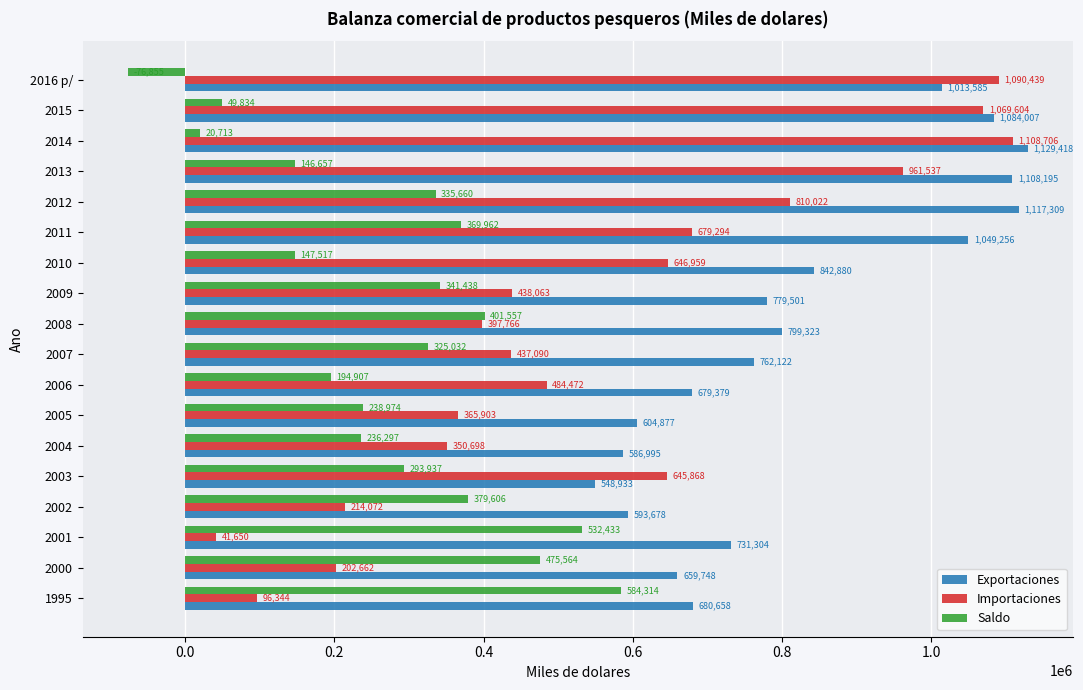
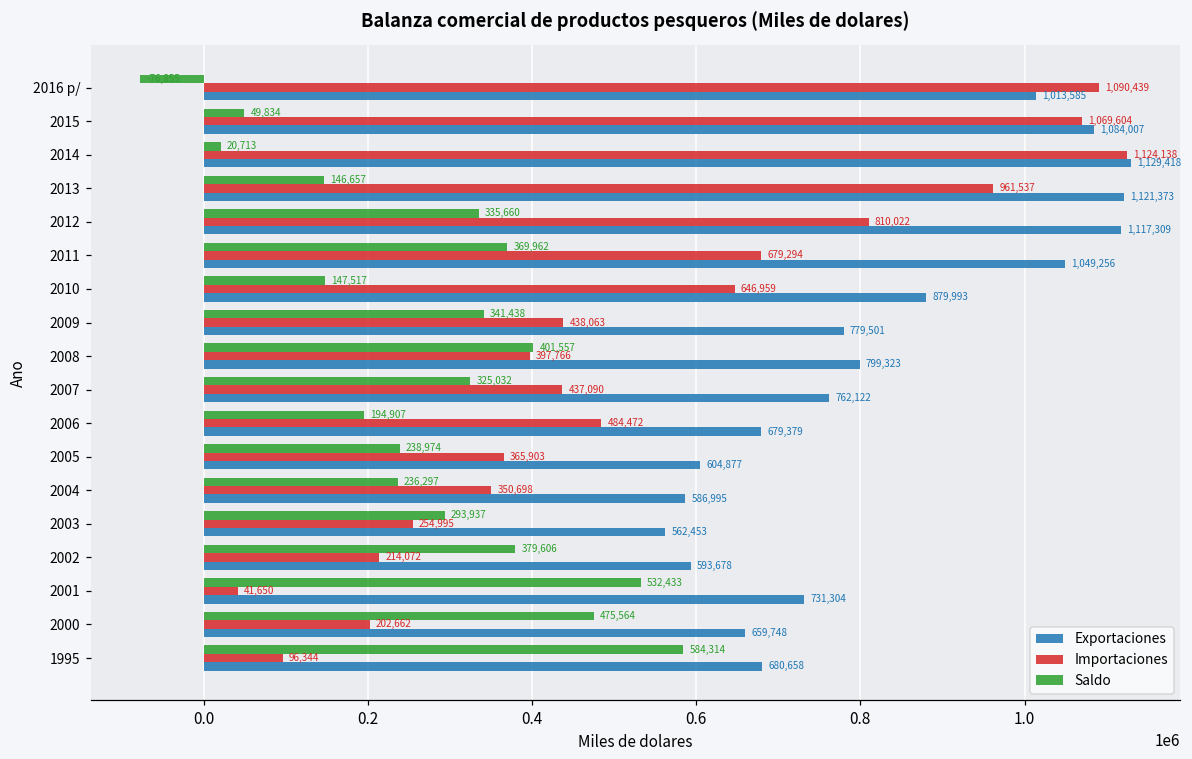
Importaciones, 2014: 1,108,706 -> 1,124,138
Exportaciones, 2013: 1,108,195 -> 1,121,373
Exportaciones, 2010: 842,880 -> 879,993
Importaciones, 2003: 645,868 -> 254,995
Exportaciones, 2003: 548,933 -> 562,453
